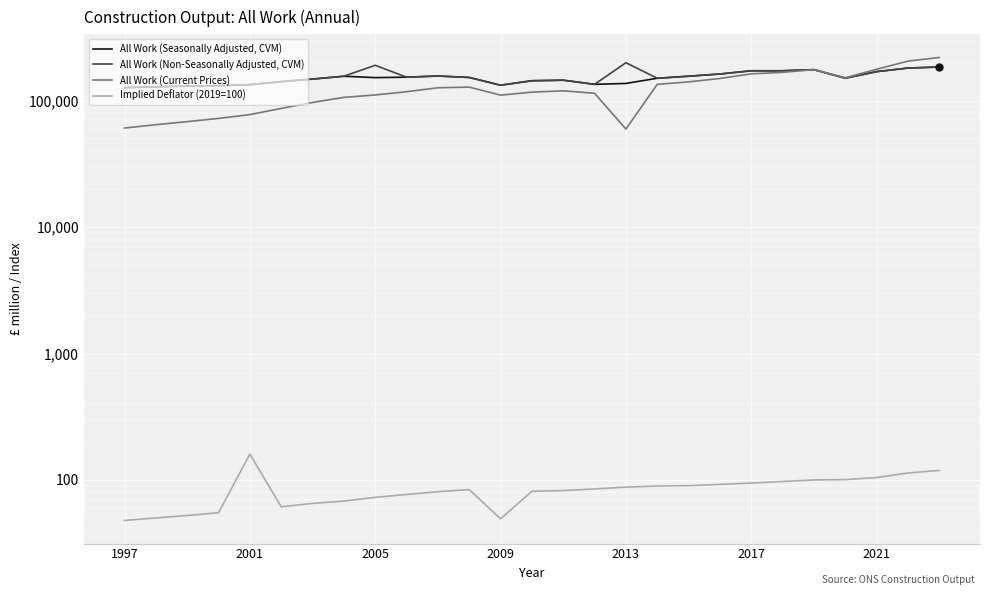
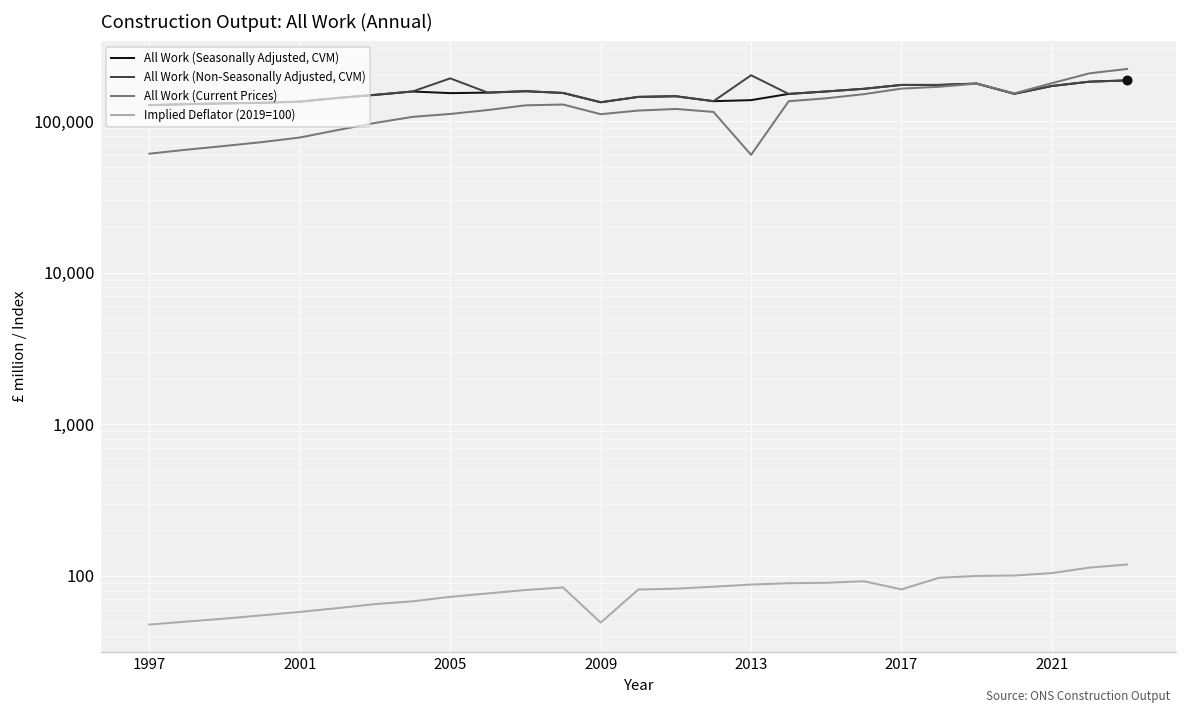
Implied Deflator (2019=100), 2001: 160 -> 60
Implied Deflator (2019=100), 2017: 90 -> 80
